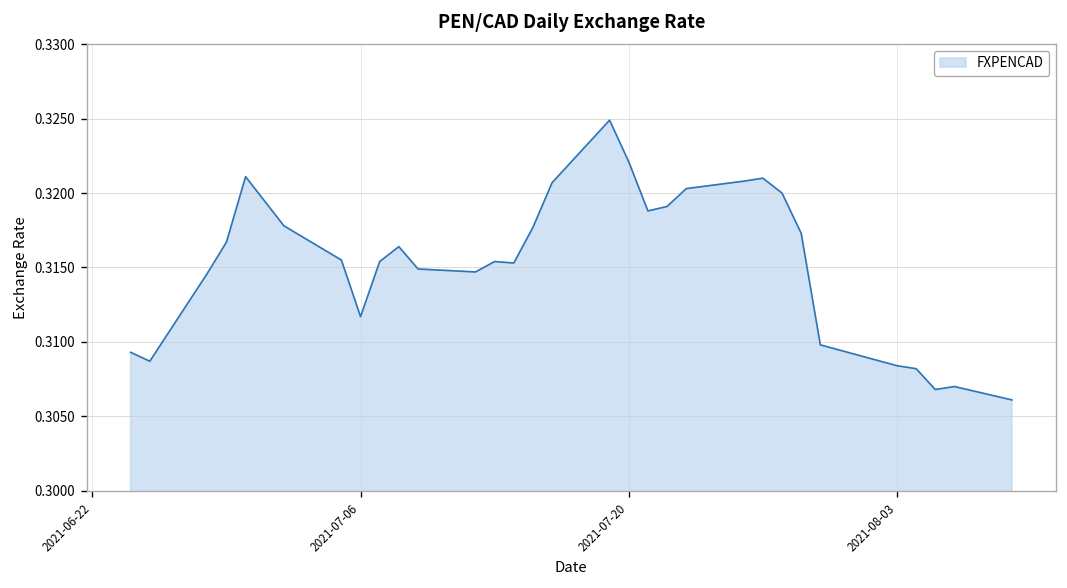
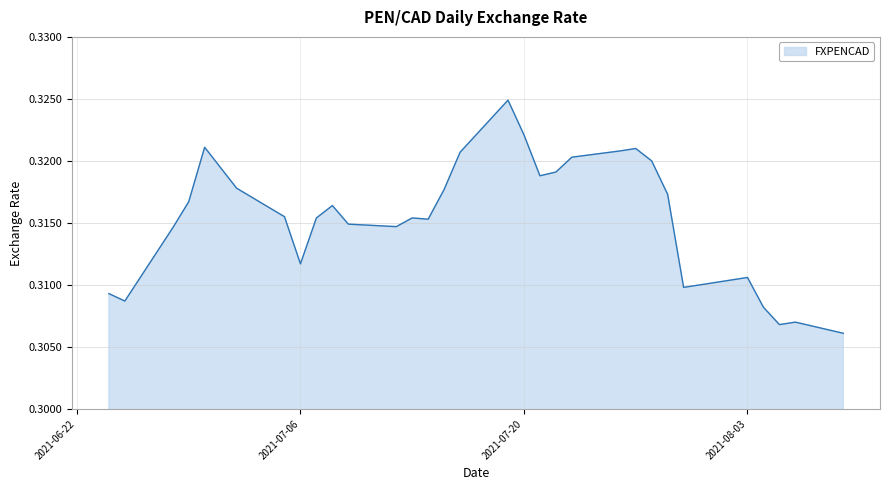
2021-08-03: 0.3084 -> 0.3106
